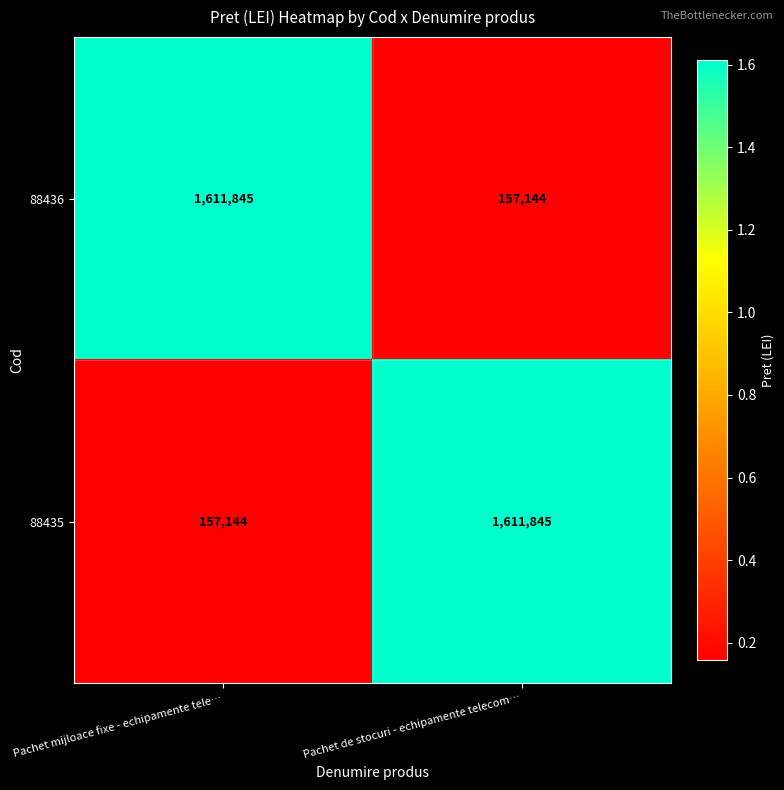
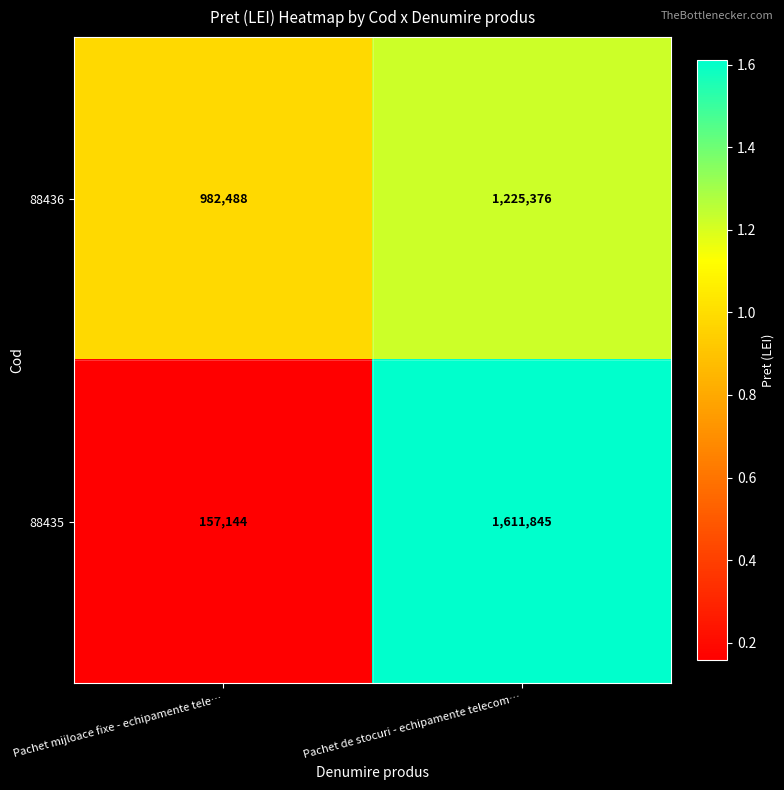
88436, Pachet mijloace fixe - echipamente tele…: 1,611,845 -> 982,488
88436, Pachet de stocuri - echipamente telecom…: 157,144 -> 1,225,376
